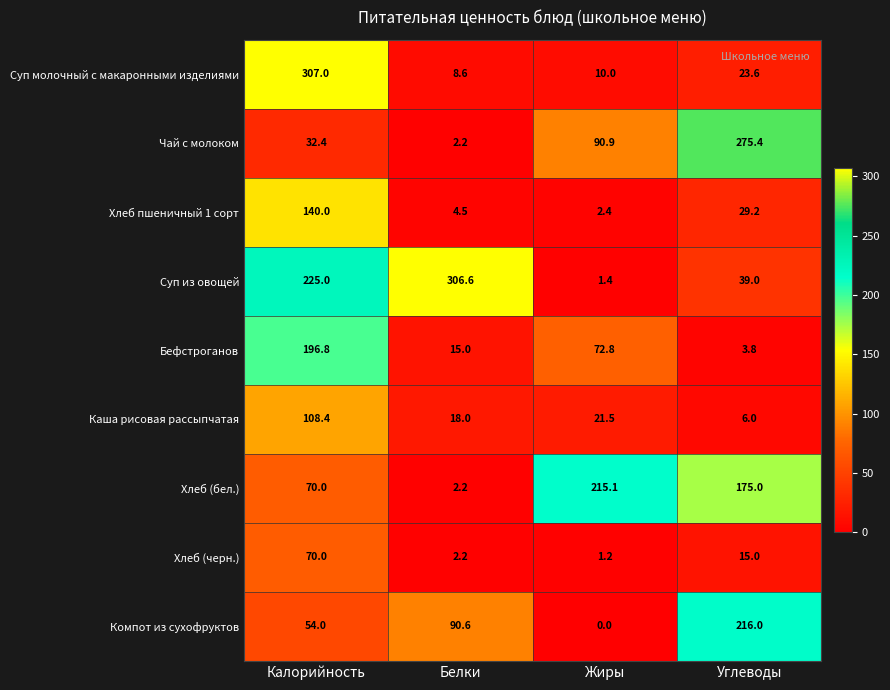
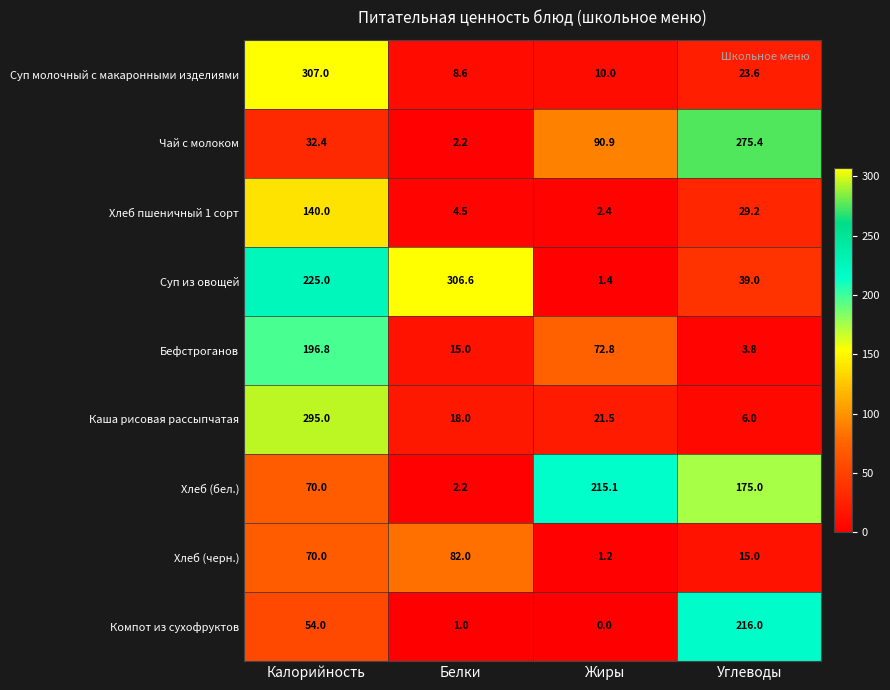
Каша рисовая рассыпчатая, Калорийность: 108.4 -> 295.0
Хлеб (черн.), Белки: 2.2 -> 82.0
Компот из сухофруктов, Белки: 90.6 -> 1.0
